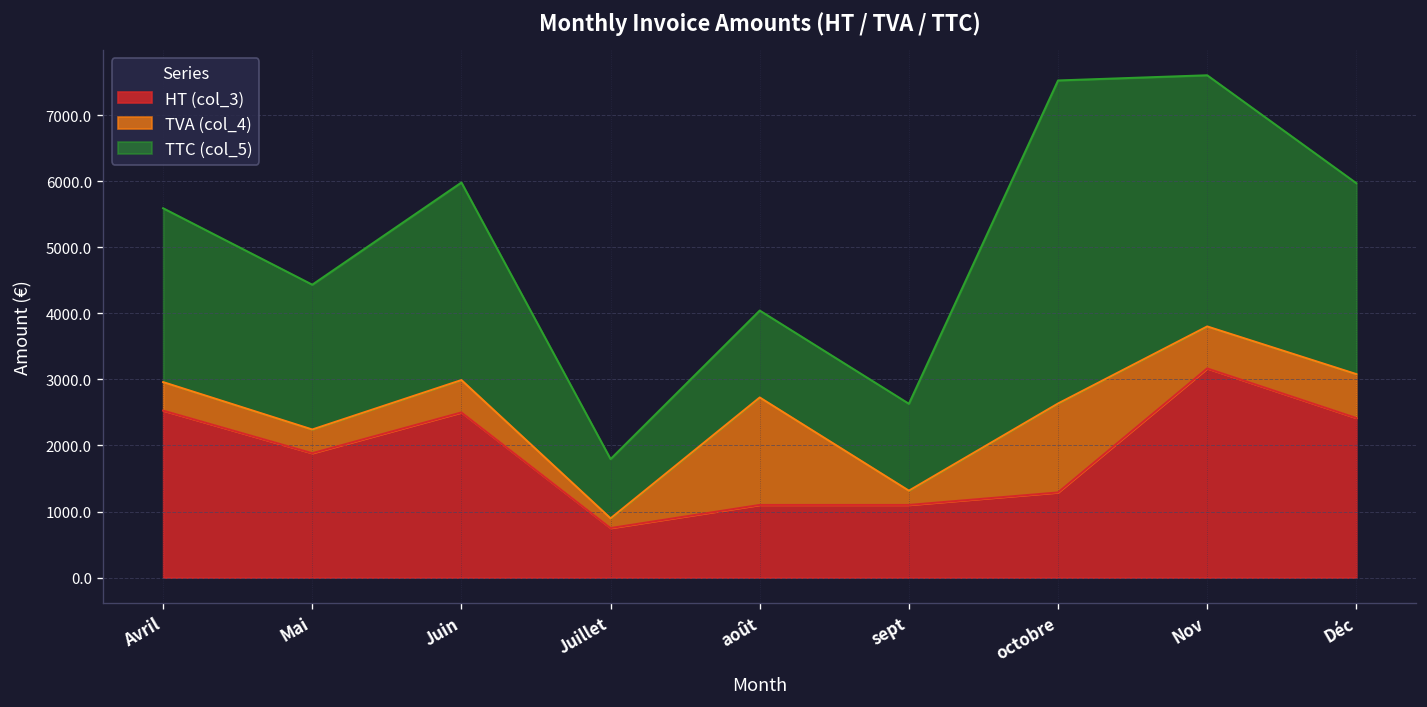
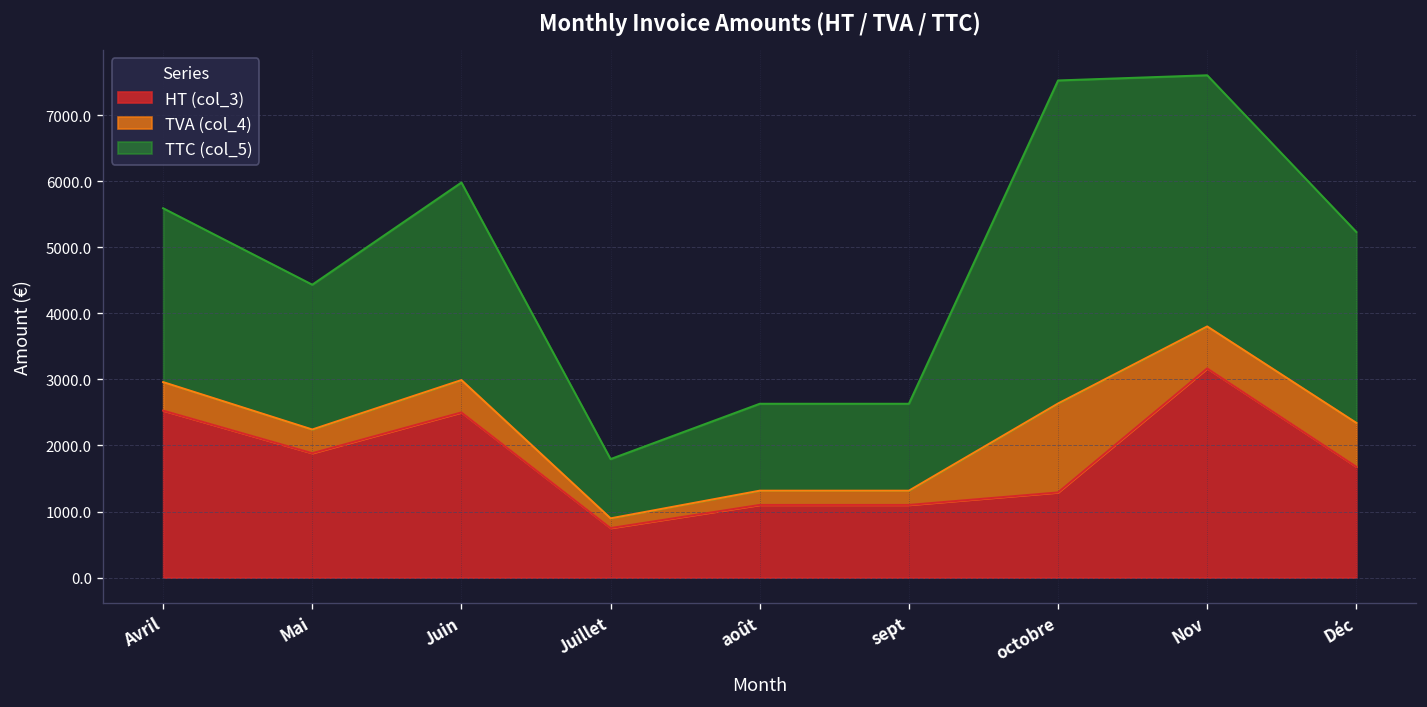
TVA (col_4), août: 1600 -> 200
HT (col_3), Déc: 2400 -> 1700
